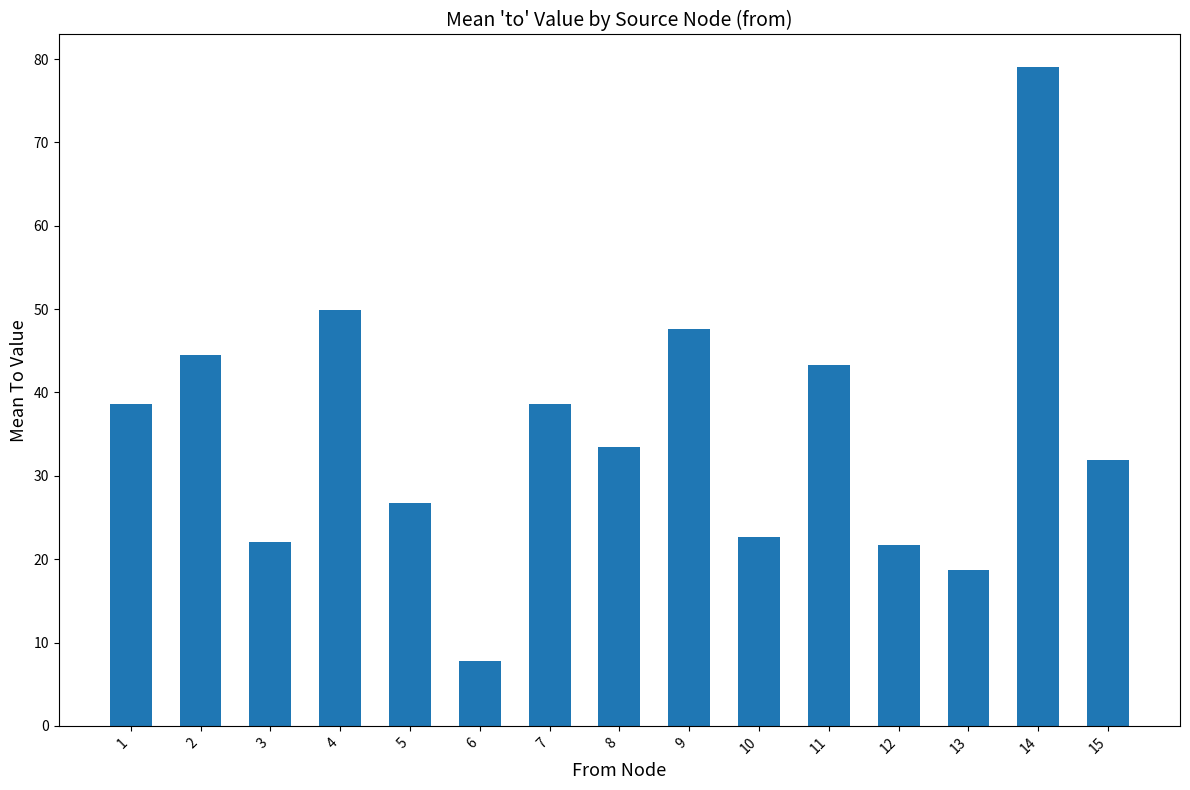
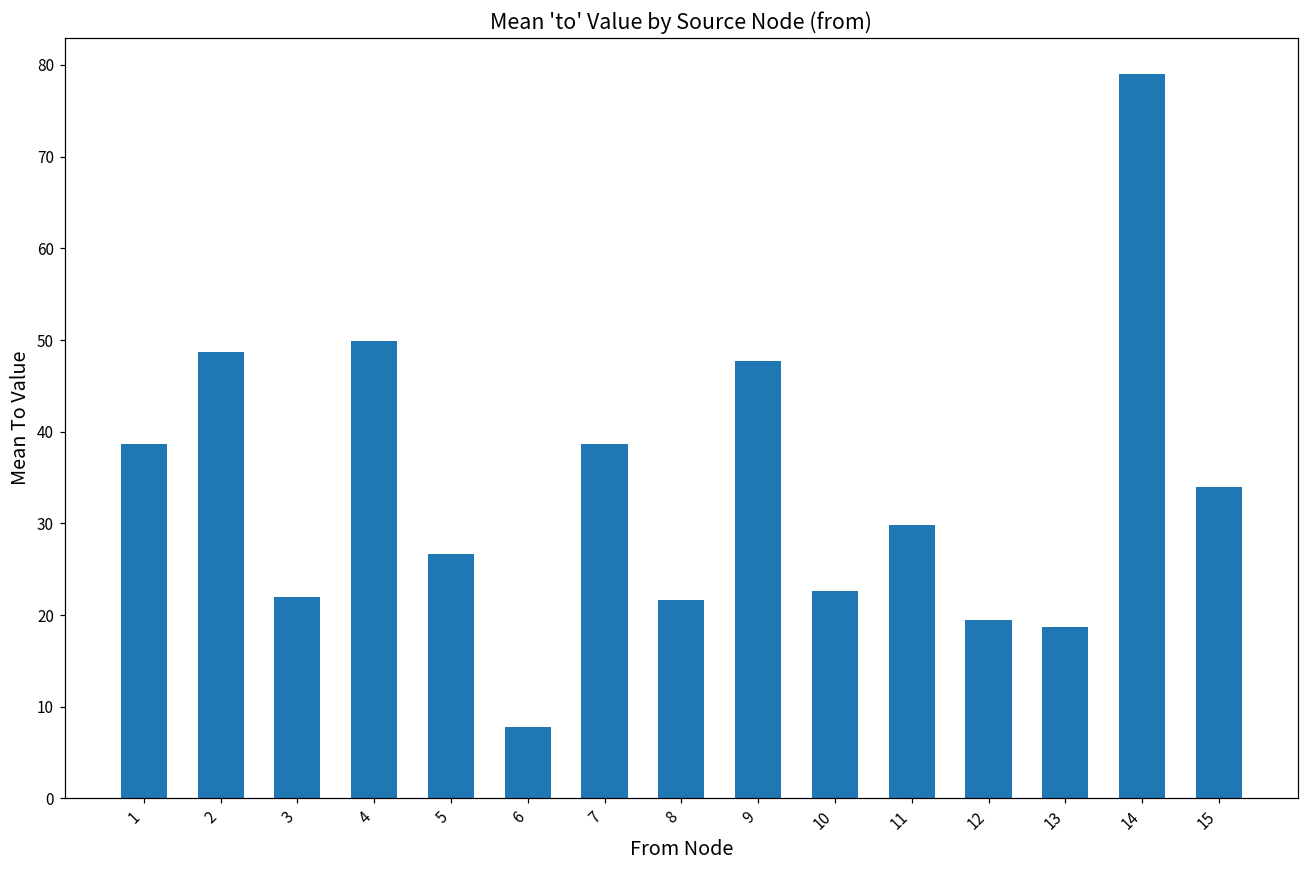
2: 44 -> 49
8: 33 -> 22
11: 43 -> 30
12: 22 -> 19
15: 32 -> 34
